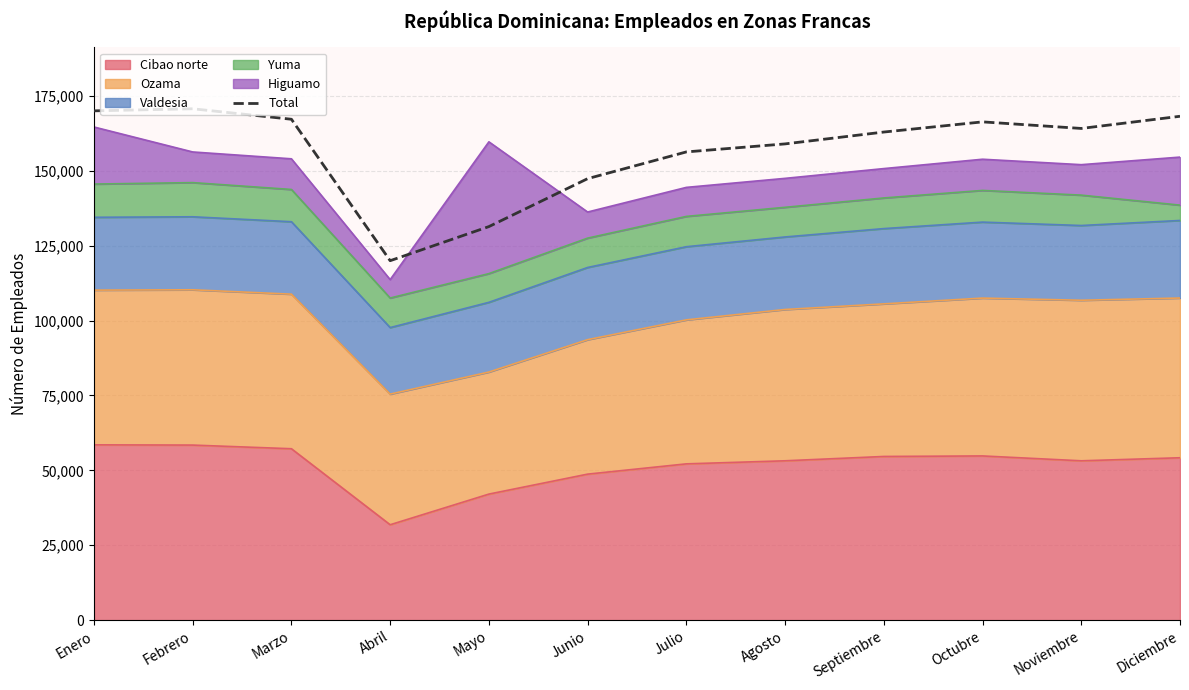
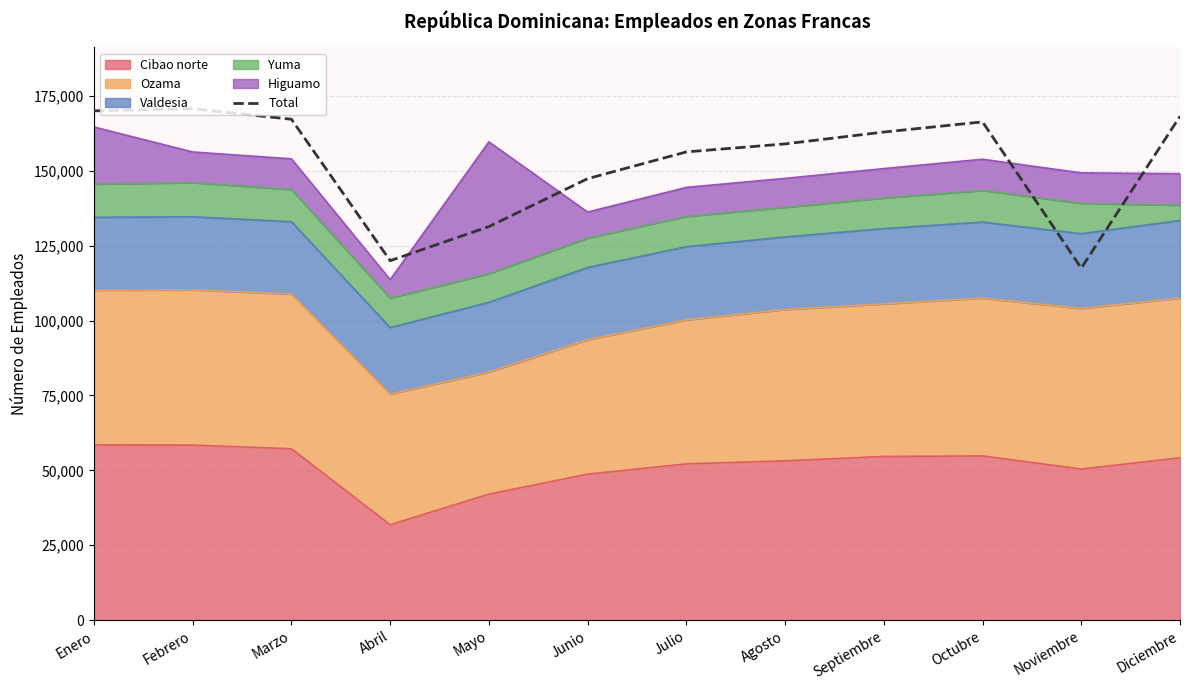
Cibao norte, Noviembre: 53,000 -> 50,000
Total, Noviembre: 164,000 -> 118,000
Higuamo, Diciembre: 16,000 -> 11,000
